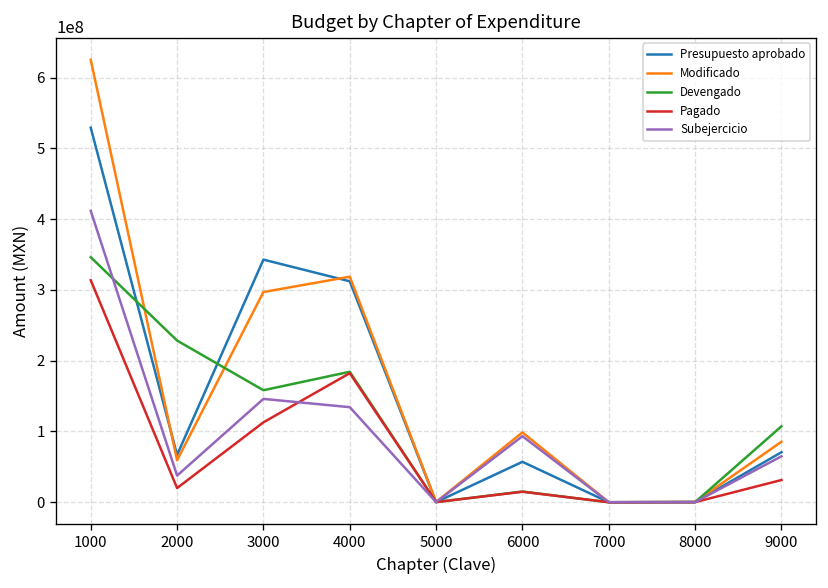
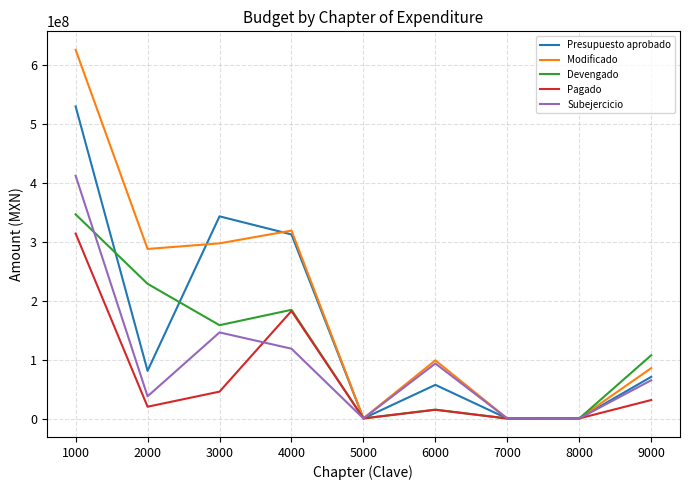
Presupuesto aprobado, 2000: 70000000 -> 80000000
Modificado, 2000: 60000000 -> 290000000
Pagado, 3000: 110000000 -> 50000000
Subejercicio, 4000: 130000000 -> 120000000
